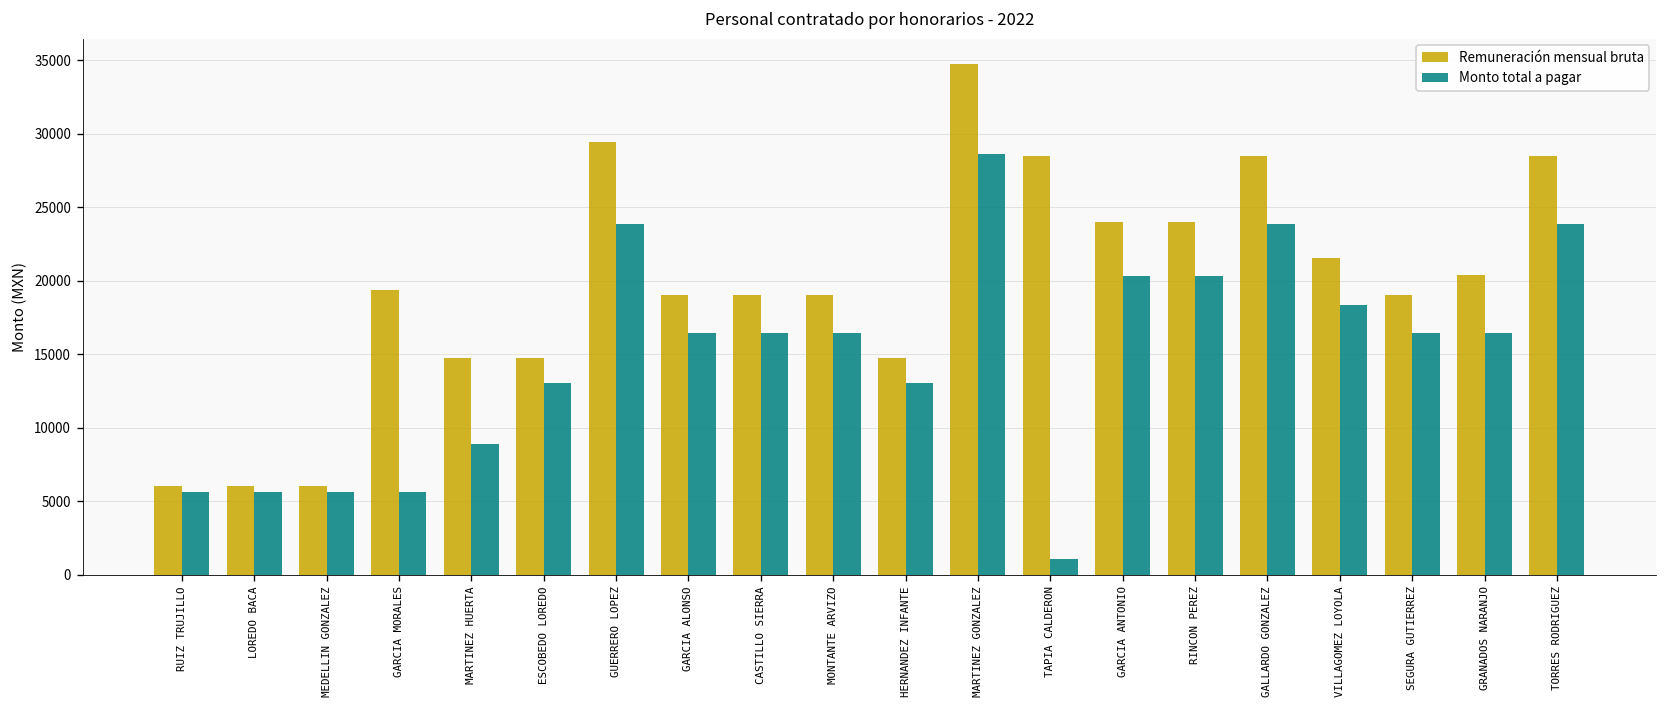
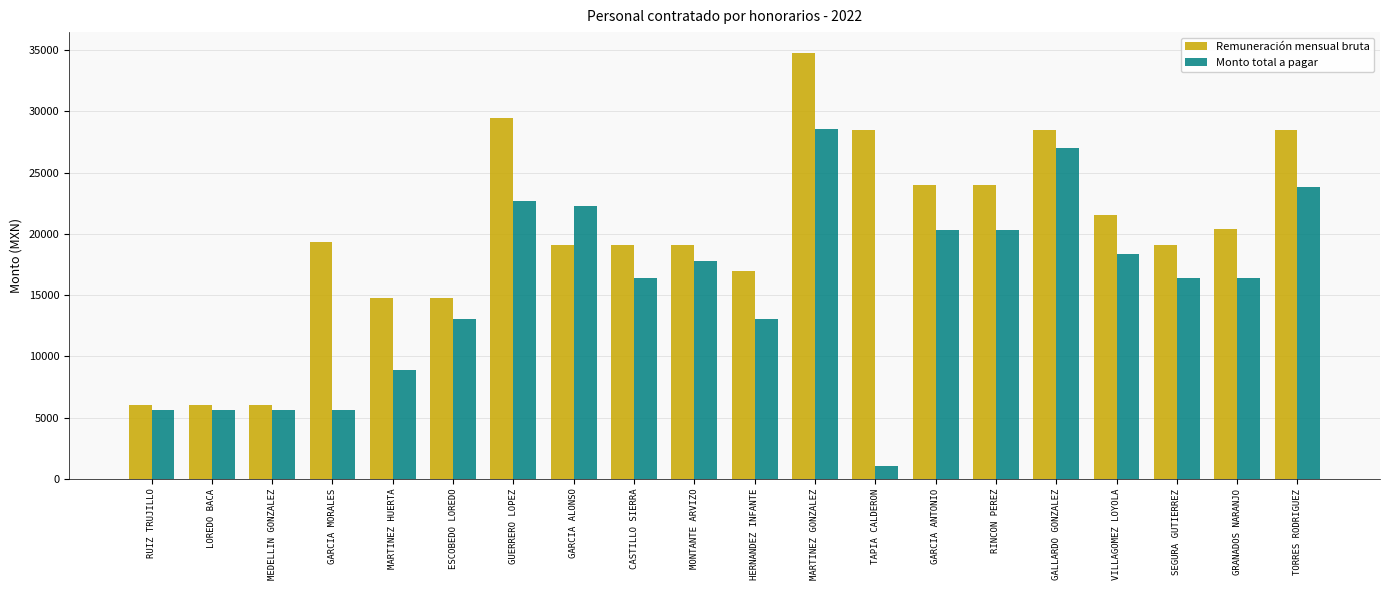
Monto total a pagar, GUERRERO LOPEZ: 23800 -> 22700
Monto total a pagar, GARCIA ALONSO: 16400 -> 22300
Monto total a pagar, MONTANTE ARVIZO: 16400 -> 17800
Remuneración mensual bruta, HERNANDEZ INFANTE: 14700 -> 17000
Monto total a pagar, GALLARDO GONZALEZ: 23800 -> 27000
